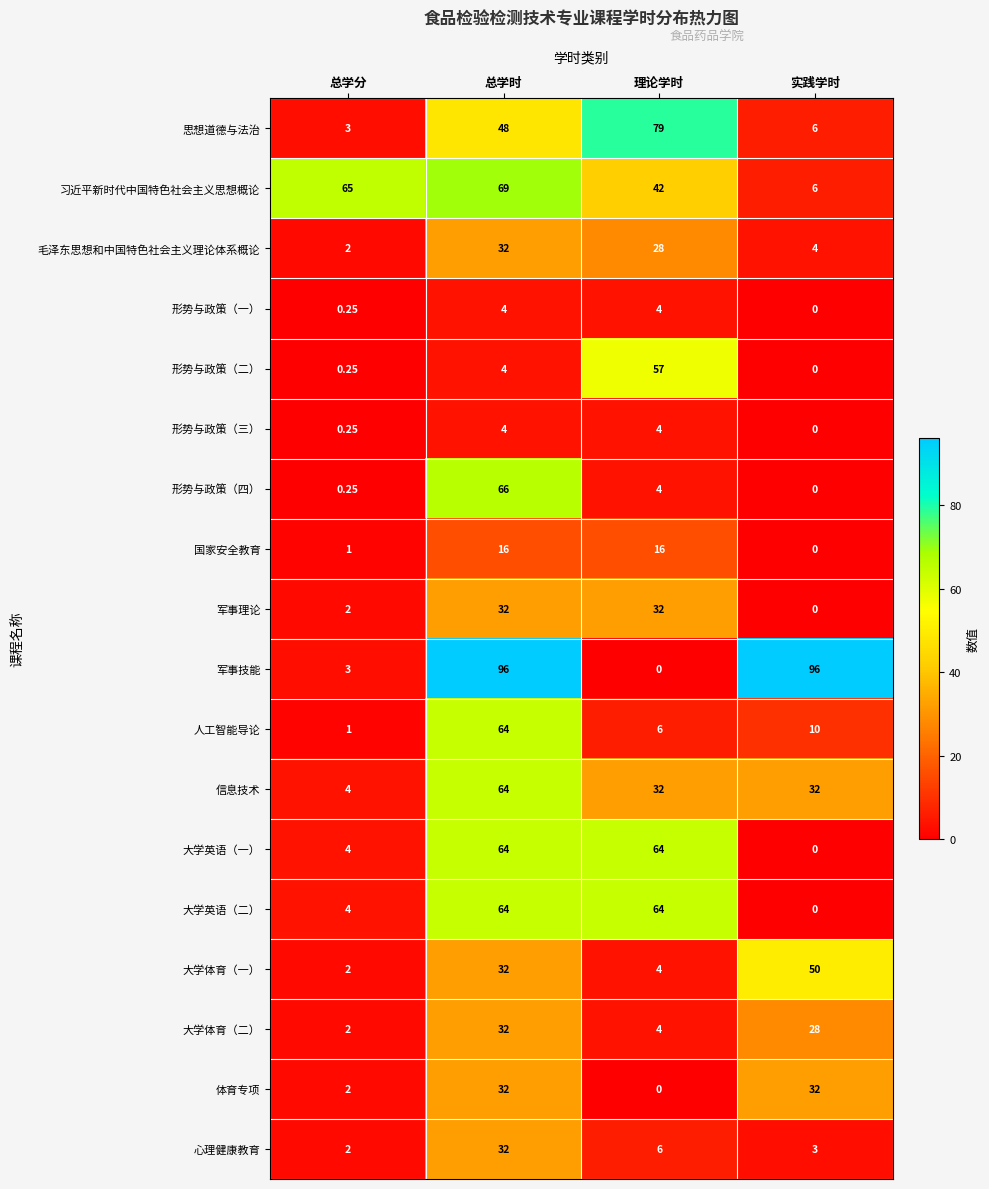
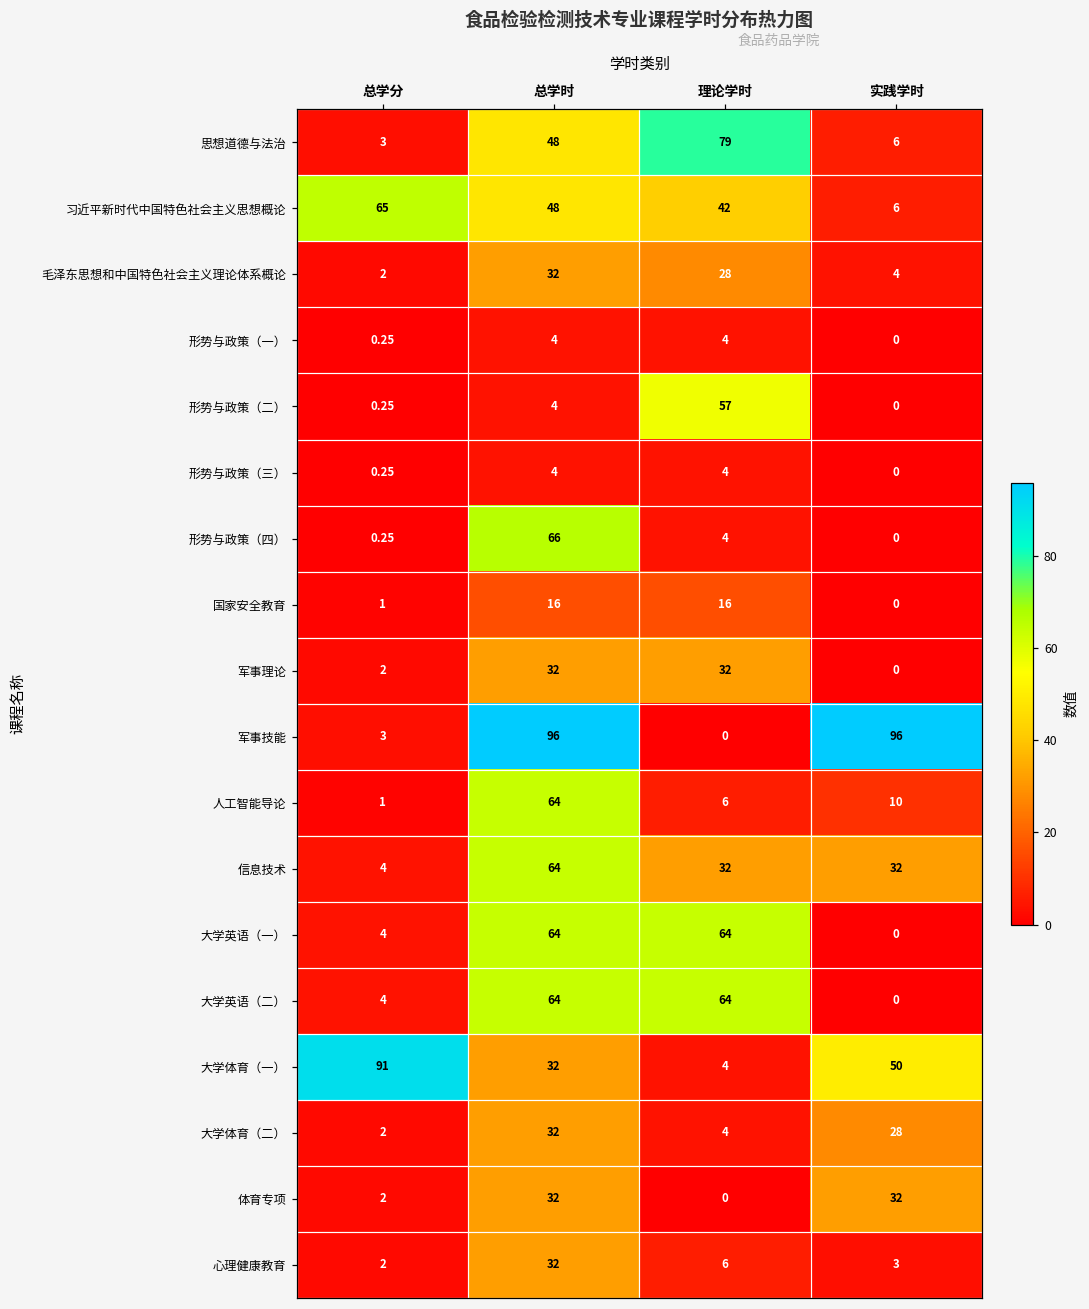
习近平新时代中国特色社会主义思想概论, 总学时: 69 -> 48
大学体育（一）, 总学分: 2 -> 91
